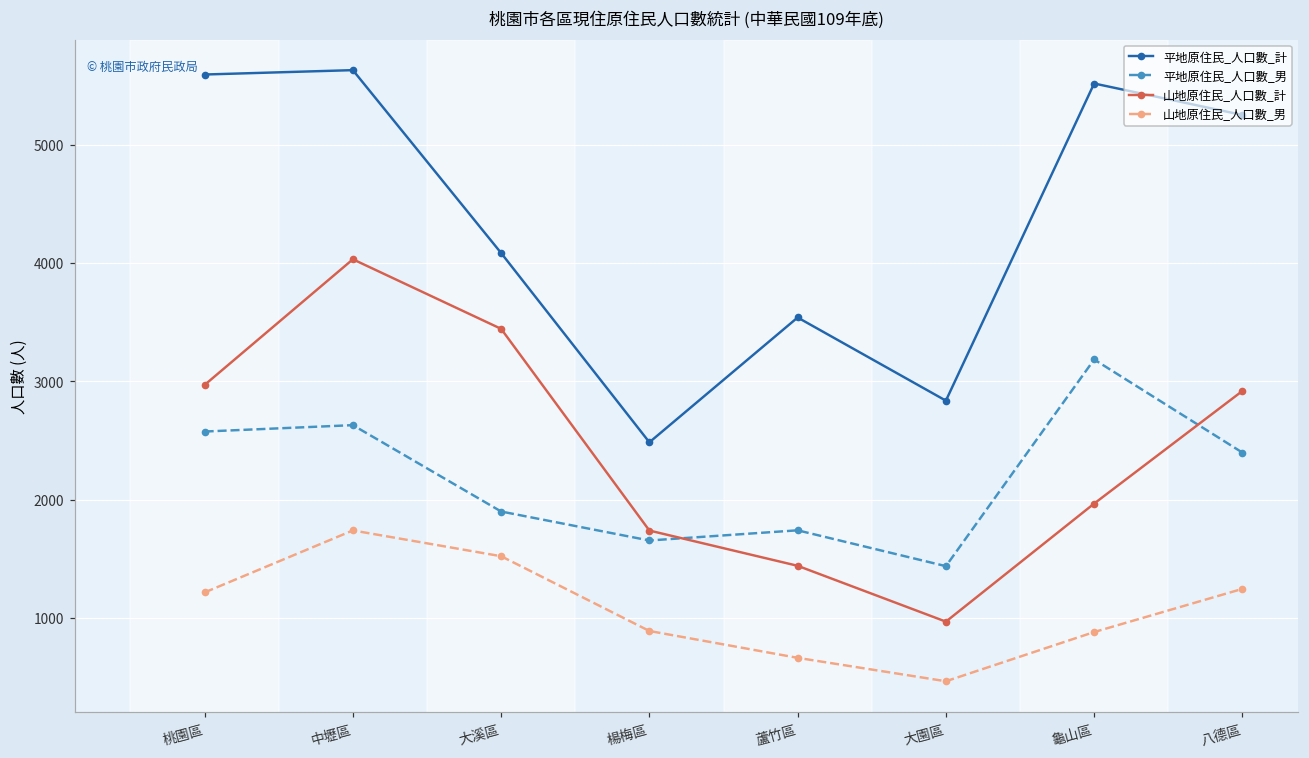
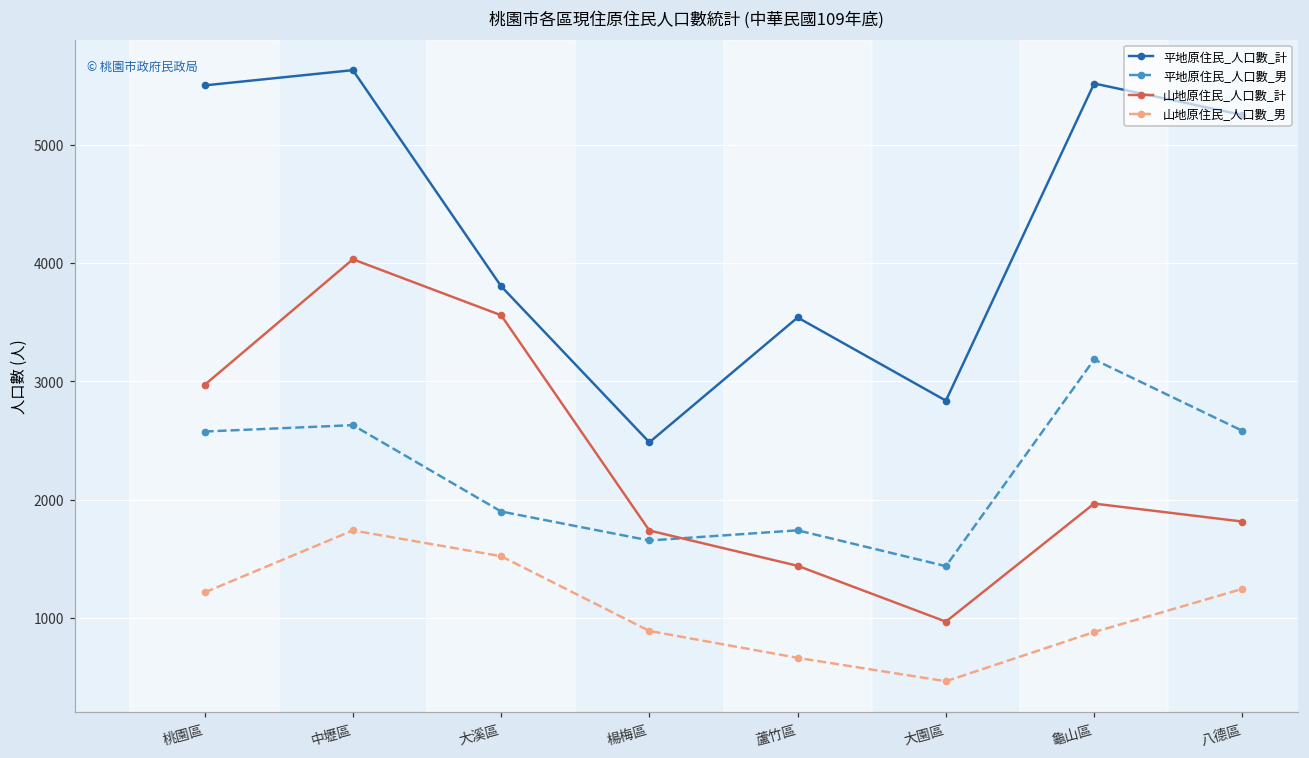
平地原住民_人口數_計, 桃園區: 5590 -> 5500
平地原住民_人口數_計, 大溪區: 4080 -> 3800
山地原住民_人口數_計, 大溪區: 3440 -> 3560
平地原住民_人口數_男, 八德區: 2400 -> 2580
山地原住民_人口數_計, 八德區: 2920 -> 1810
